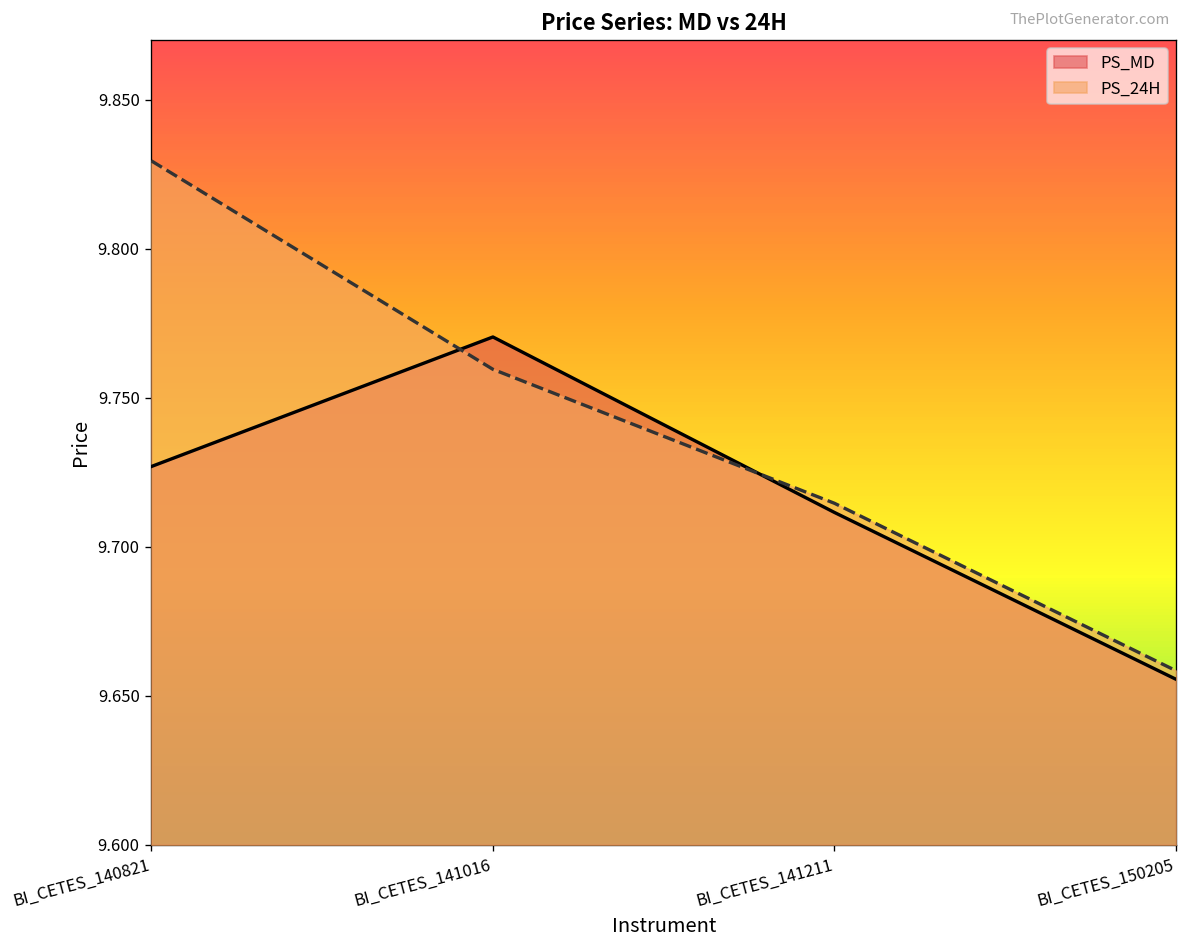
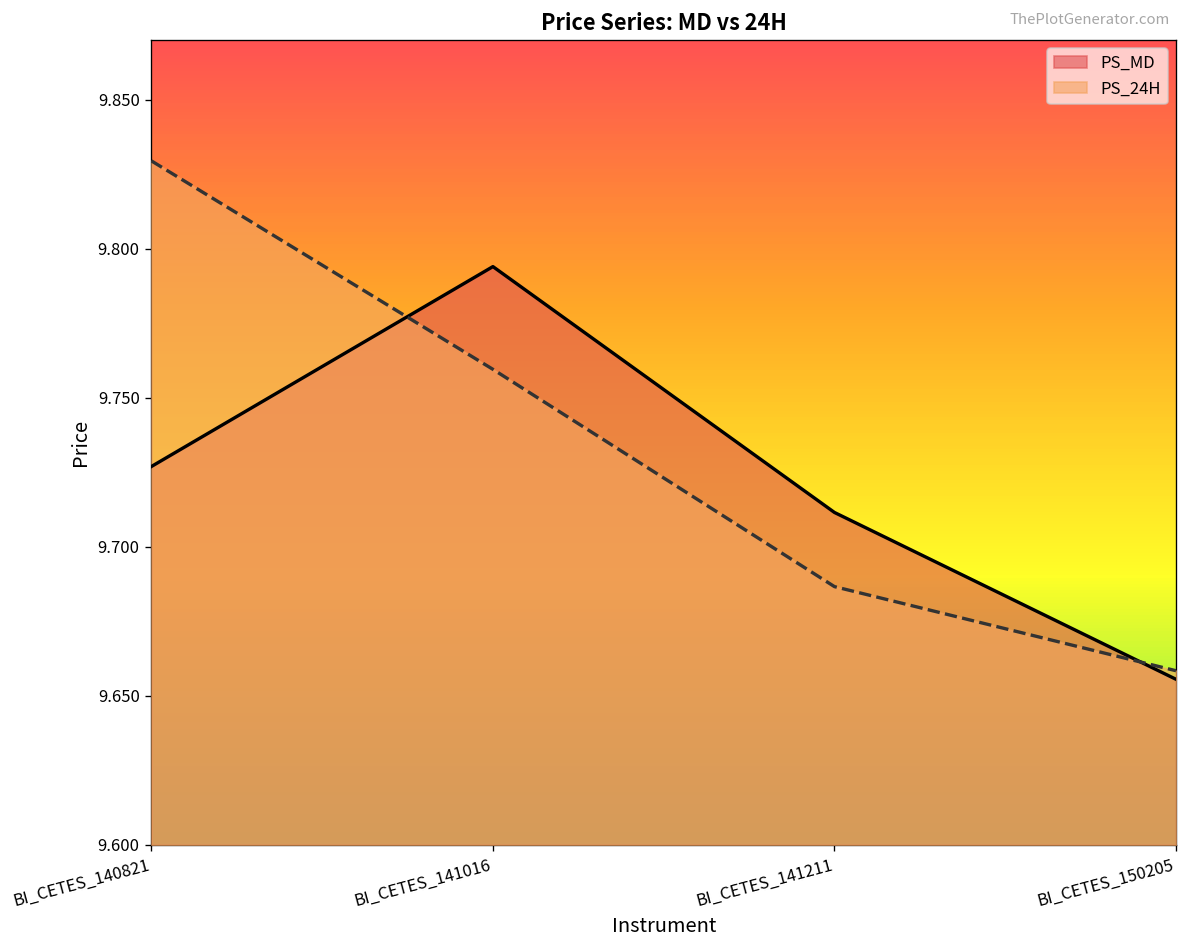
PS_MD, BI_CETES_141016: 9.770 -> 9.794
PS_24H, BI_CETES_141211: 9.715 -> 9.687
